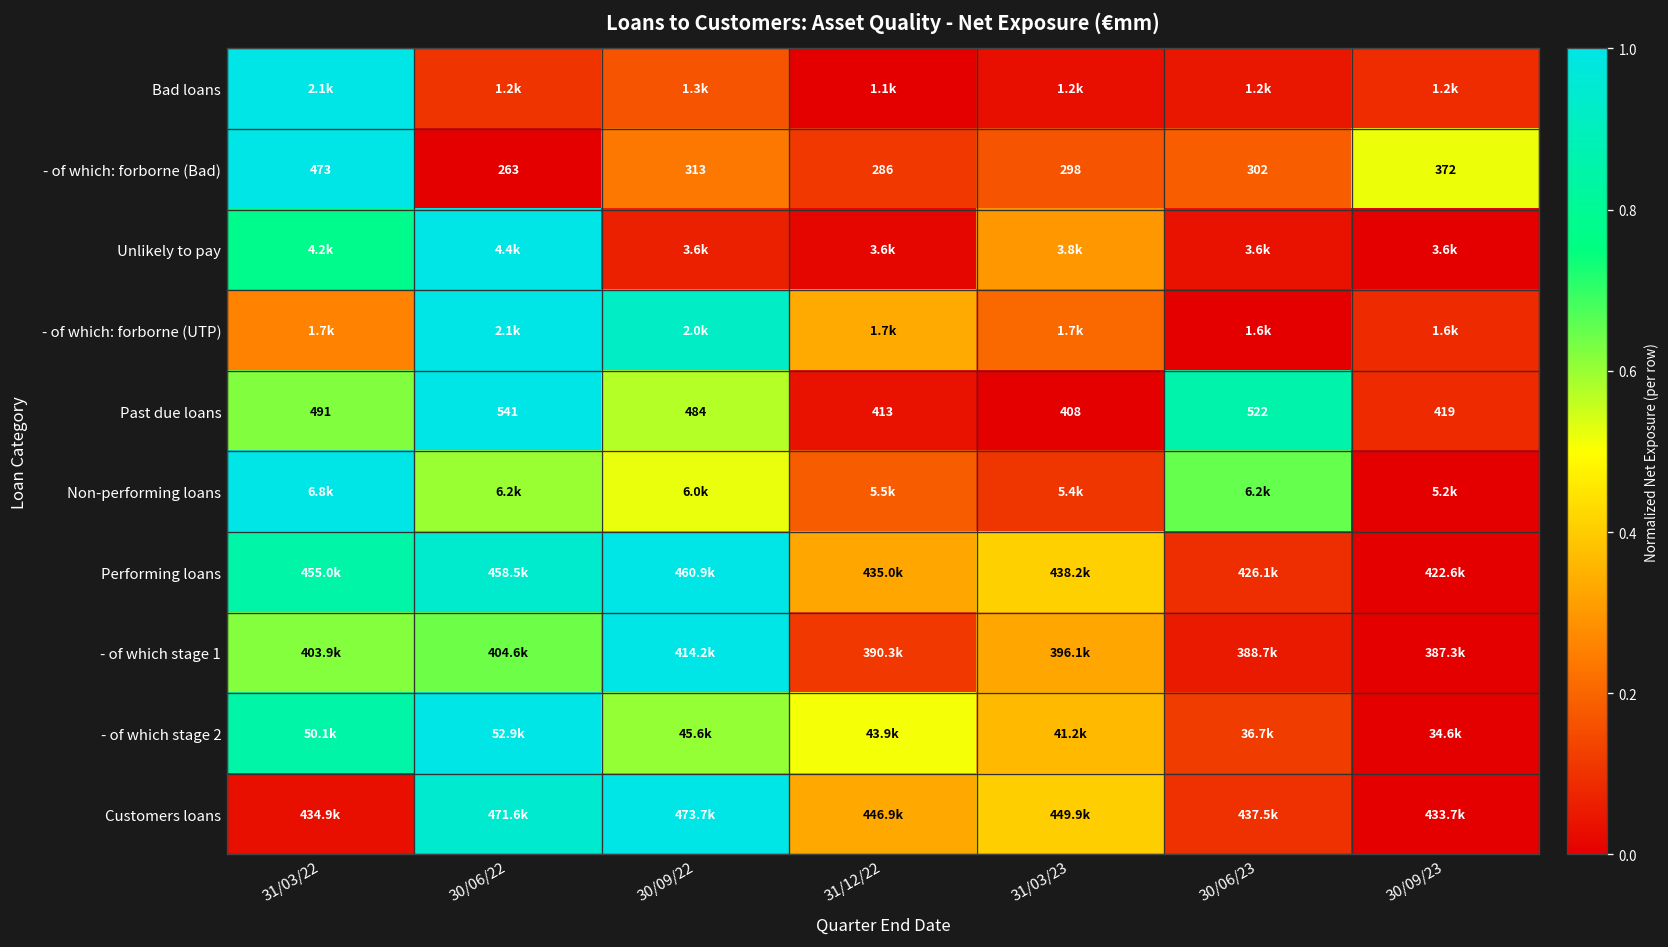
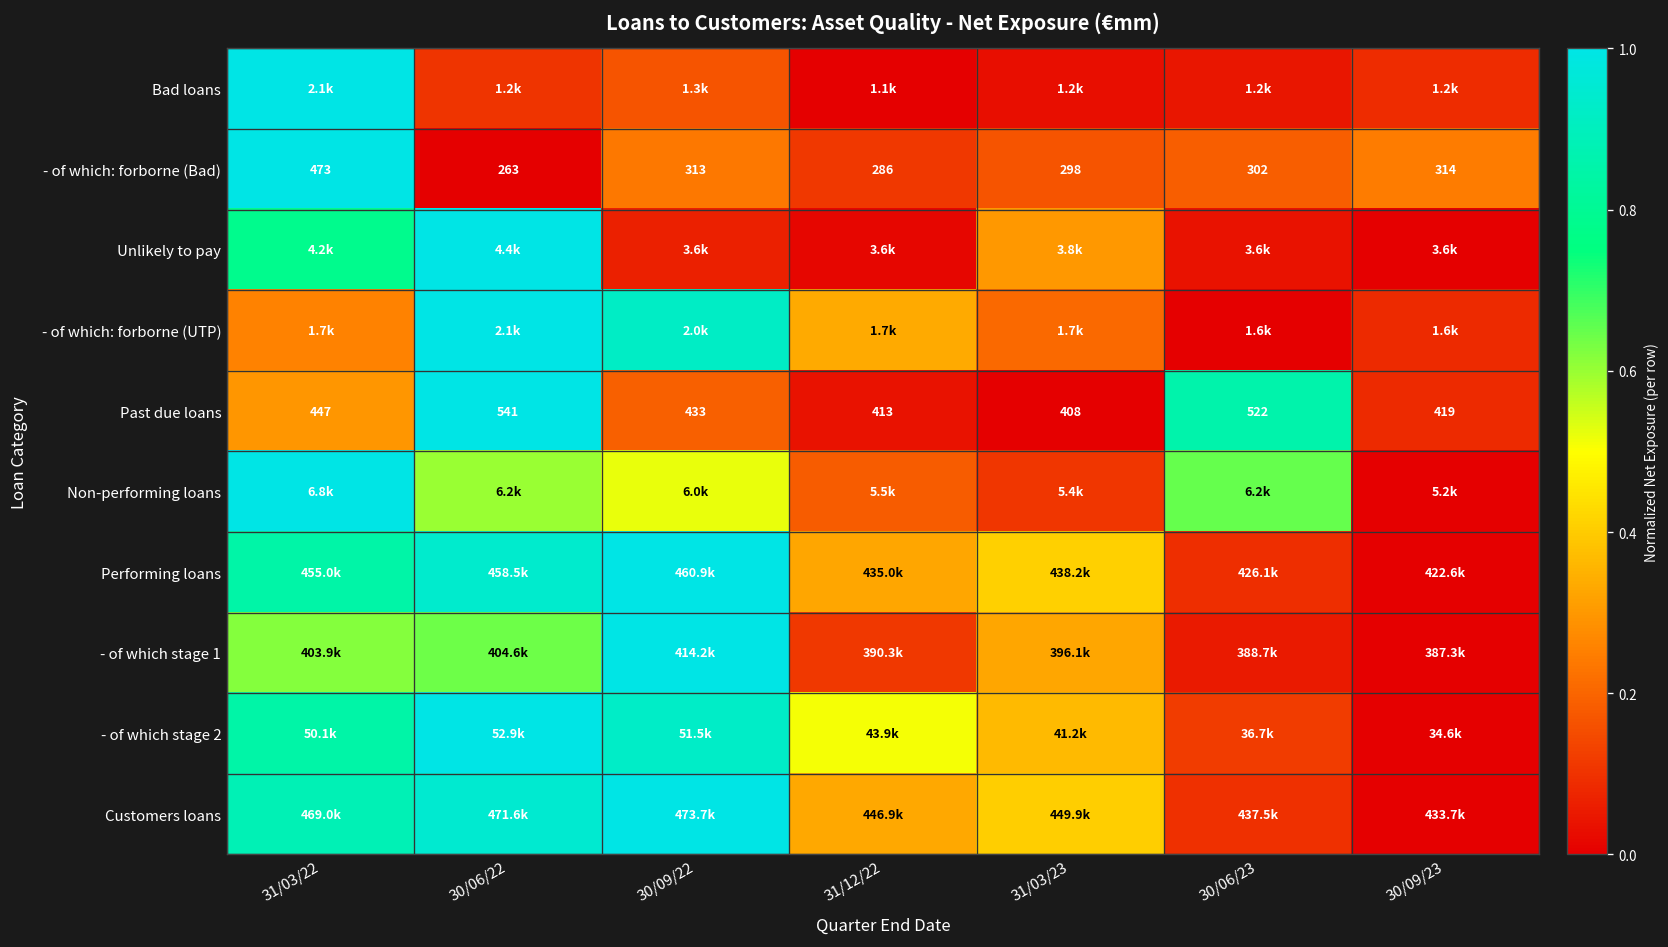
- of which: forborne (Bad), 30/09/23: 372 -> 314
Past due loans, 31/03/22: 491 -> 447
Past due loans, 30/09/22: 484 -> 433
- of which stage 2, 30/09/22: 45.6k -> 51.5k
Customers loans, 31/03/22: 434.9k -> 469.0k
